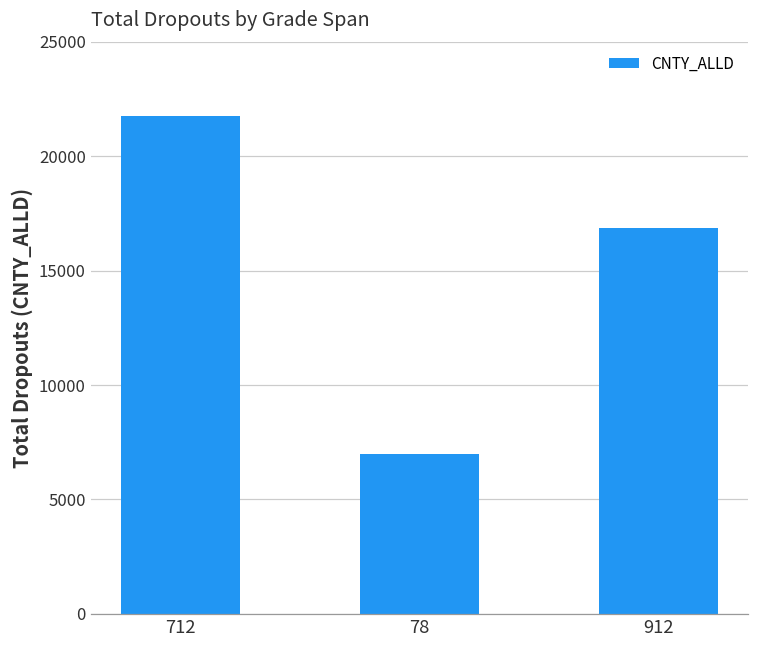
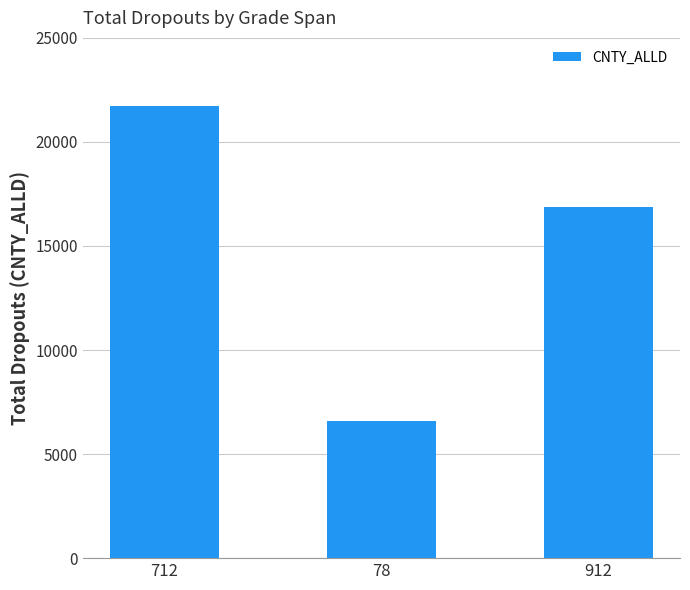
78: 7000 -> 6600
